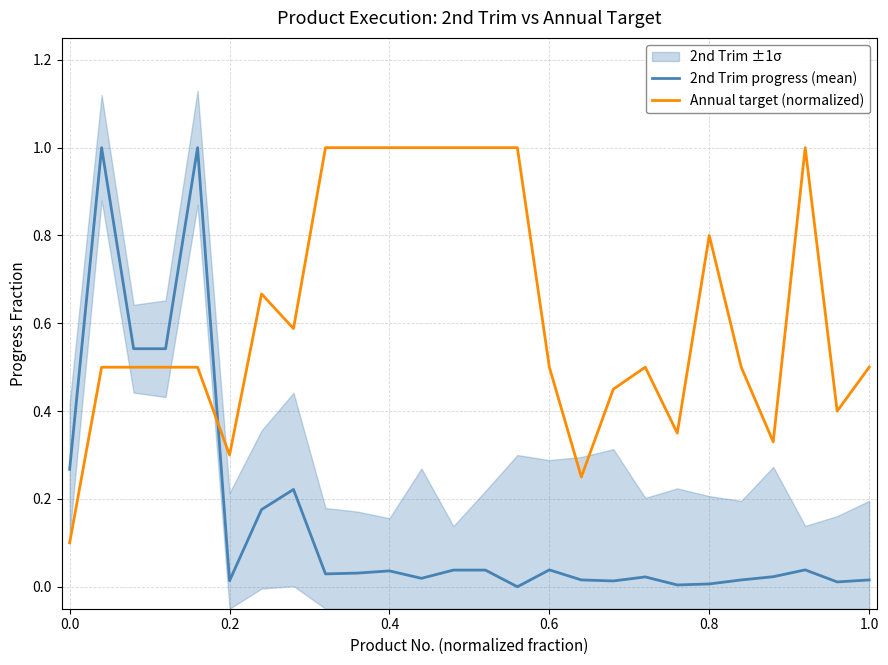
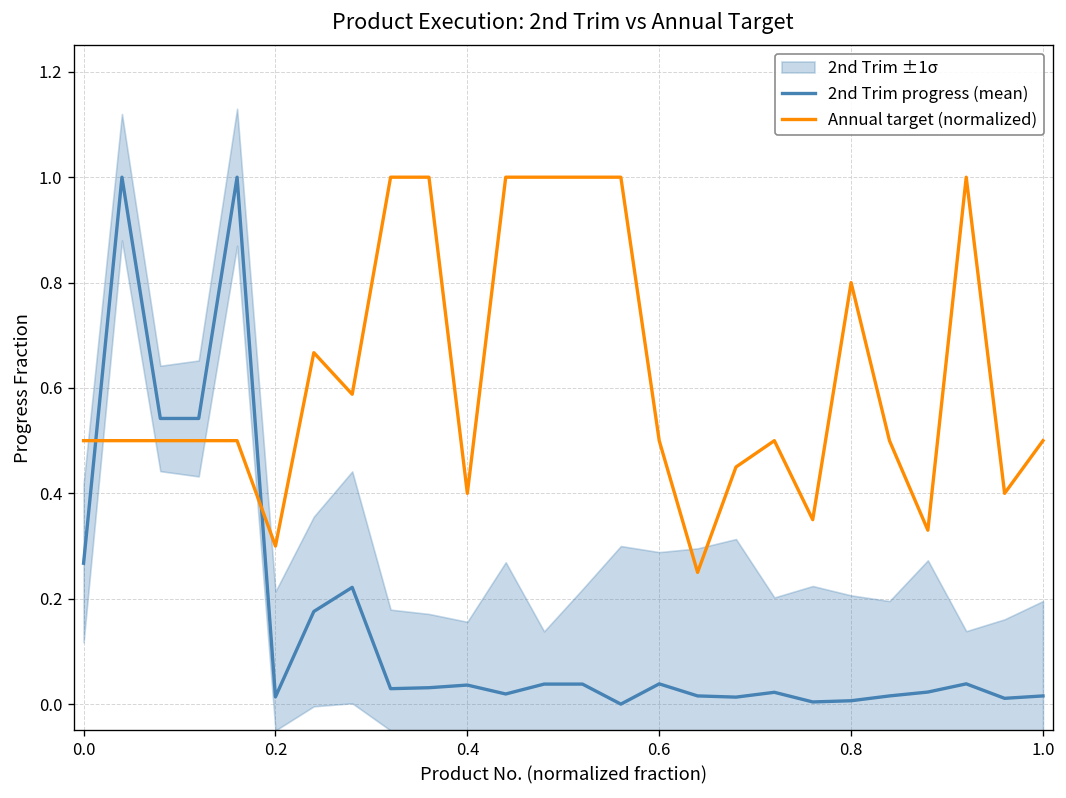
Annual target (normalized), 0.0: 0.1 -> 0.5
Annual target (normalized), 0.4: 1.0 -> 0.4
